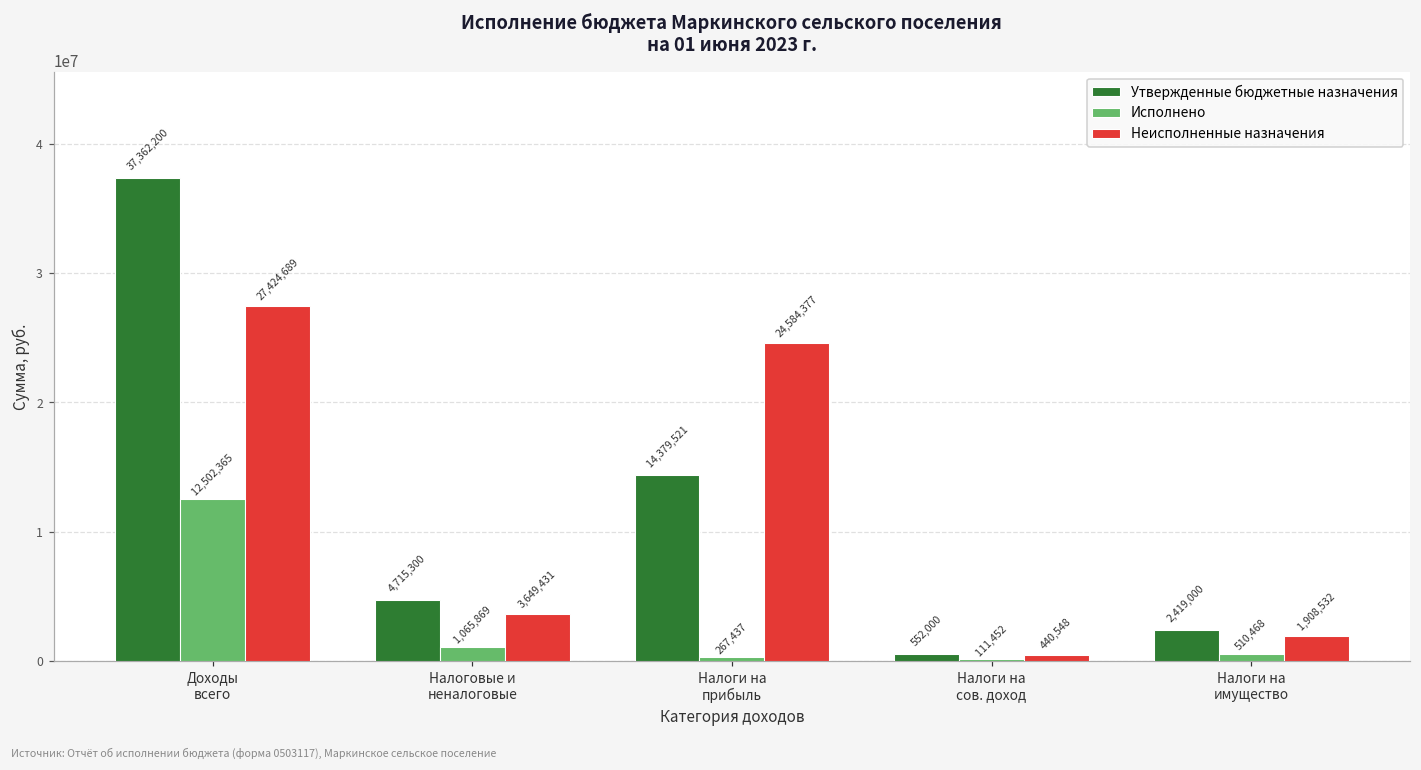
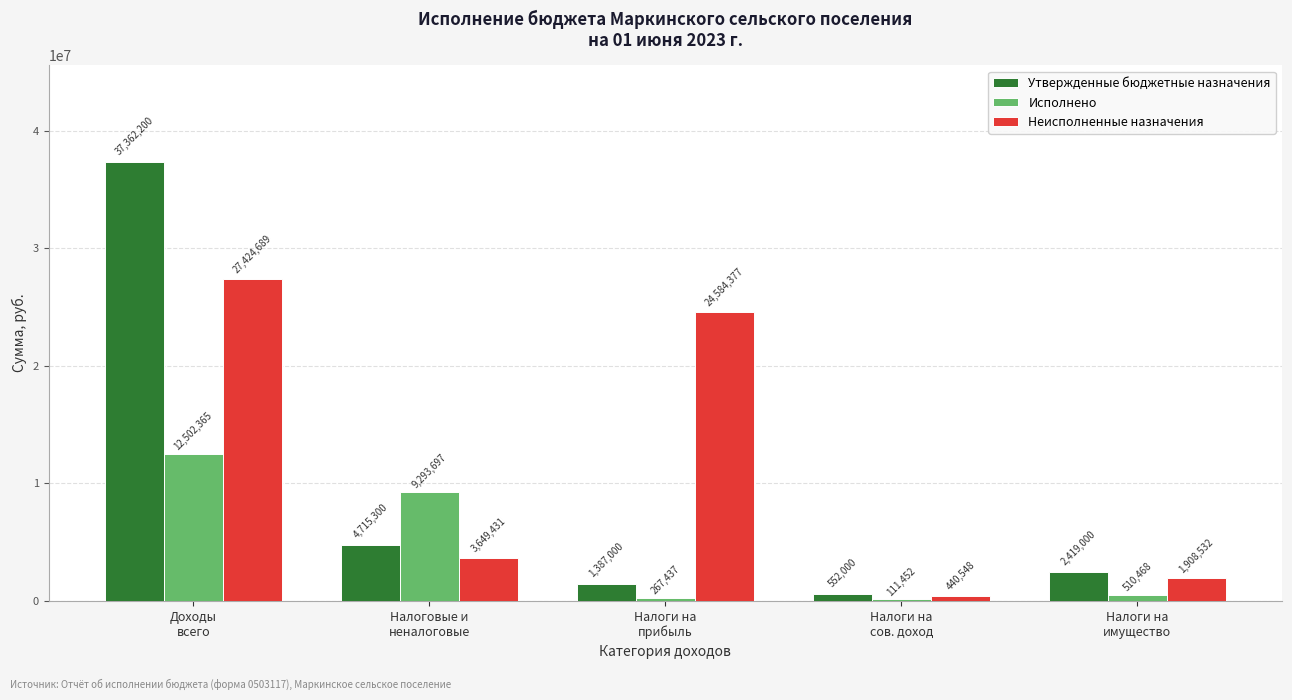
Исполнено, Налоговые и неналоговые: 1,065,869 -> 9,293,697
Утвержденные бюджетные назначения, Налоги на прибыль: 14,379,521 -> 1,387,000
